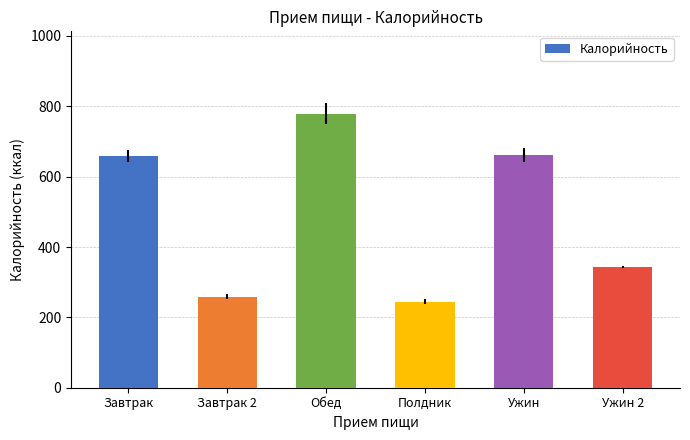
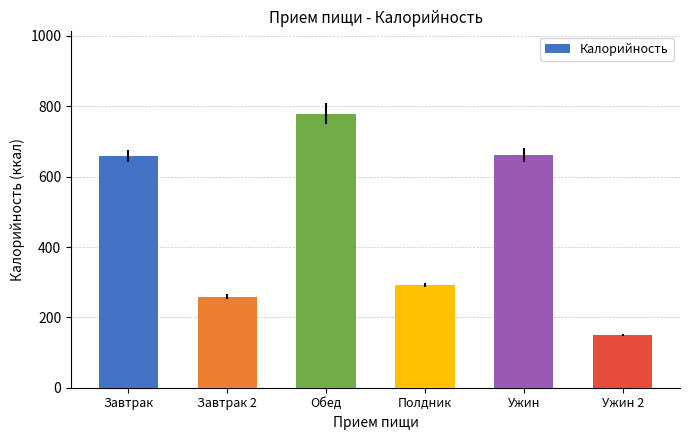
Полдник: 250 -> 290
Ужин 2: 340 -> 150
